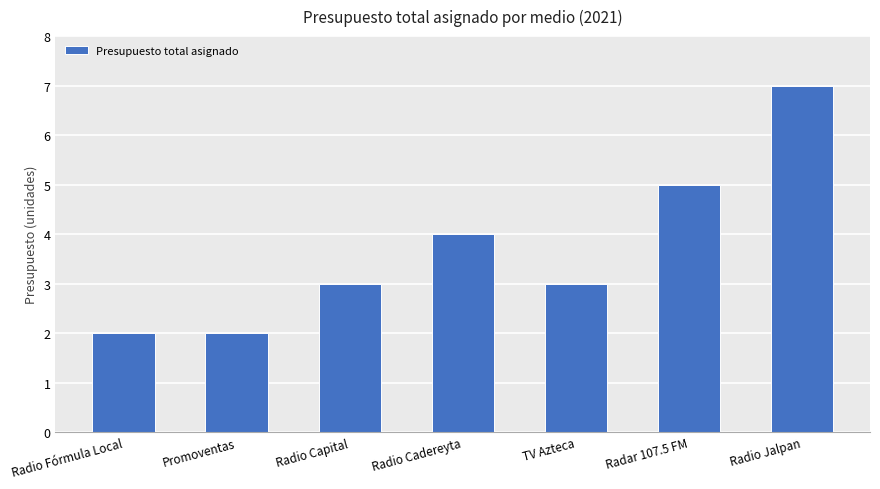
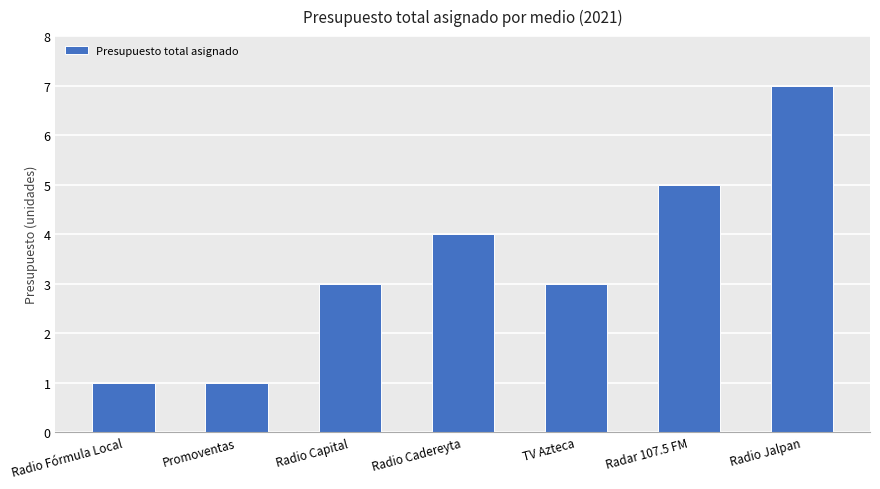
Radio Fórmula Local: 2 -> 1
Promoventas: 2 -> 1
